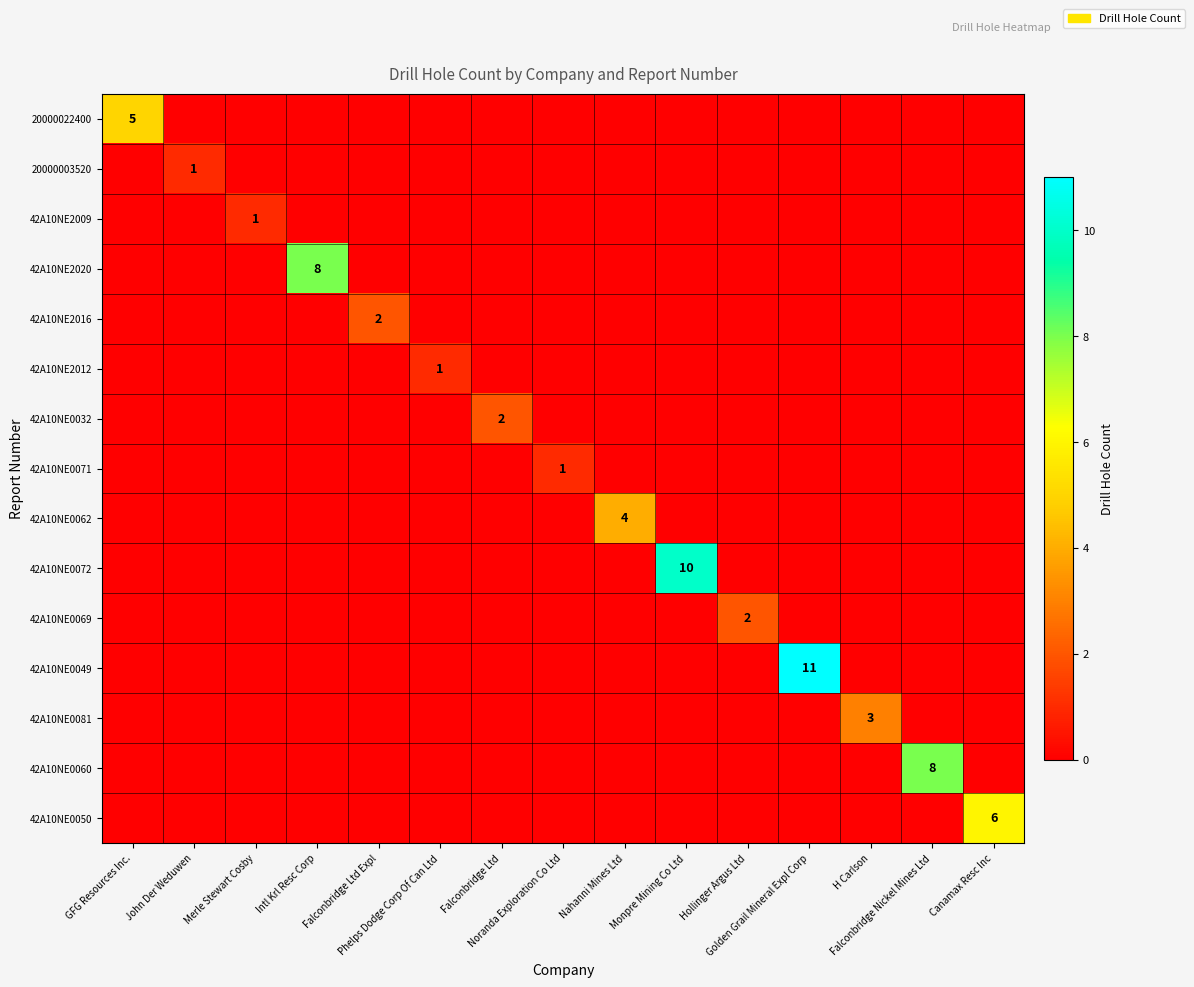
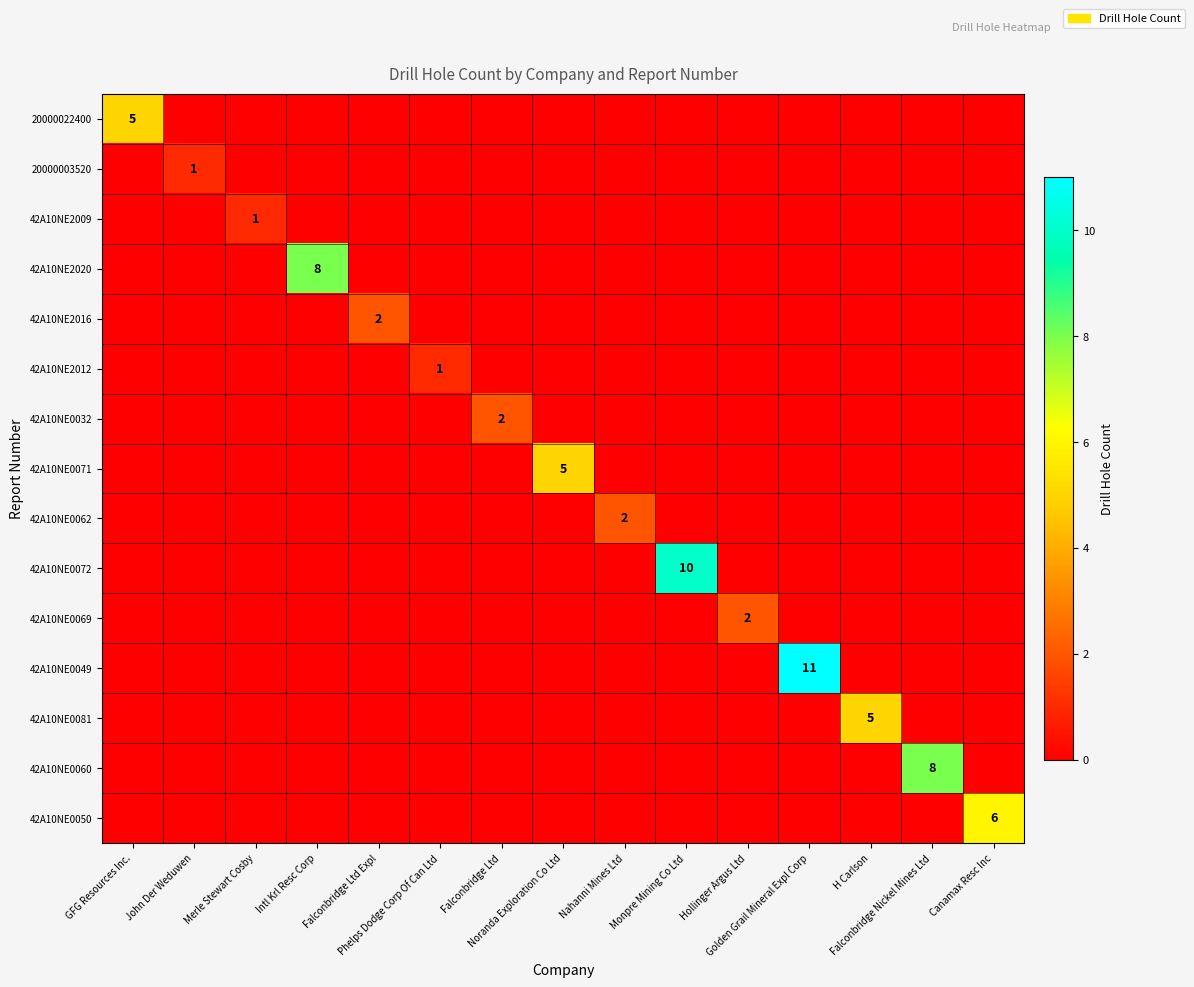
42A10NE0071, Noranda Exploration Co Ltd: 1 -> 5
42A10NE0062, Nahanni Mines Ltd: 4 -> 2
42A10NE0081, H Carlson: 3 -> 5
